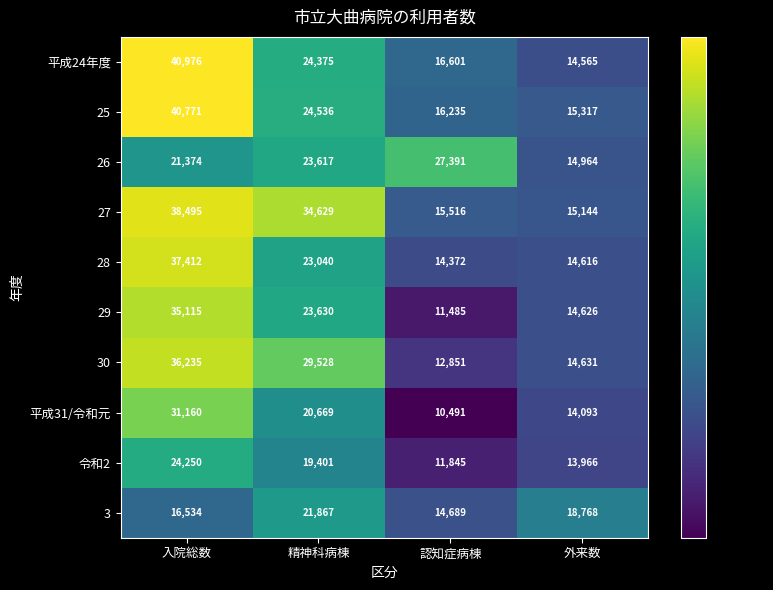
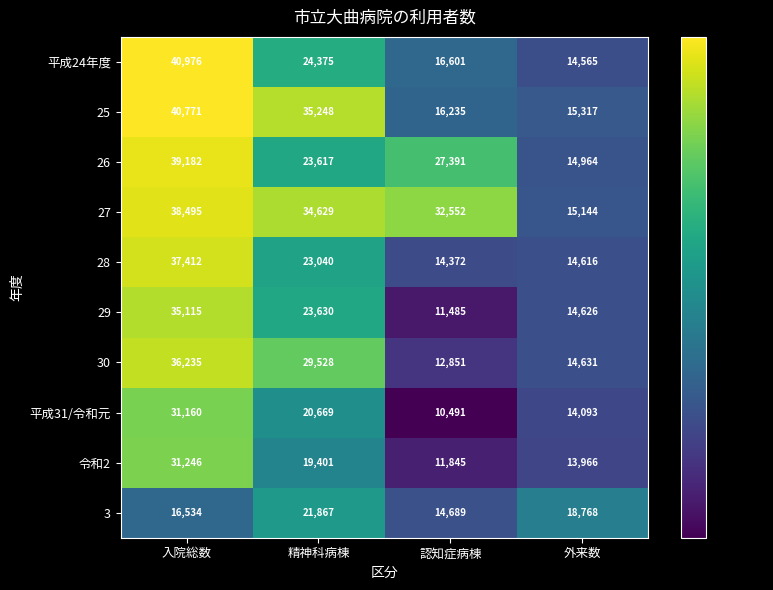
25, 精神科病棟: 24,536 -> 35,248
26, 入院総数: 21,374 -> 39,182
27, 認知症病棟: 15,516 -> 32,552
令和2, 入院総数: 24,250 -> 31,246
